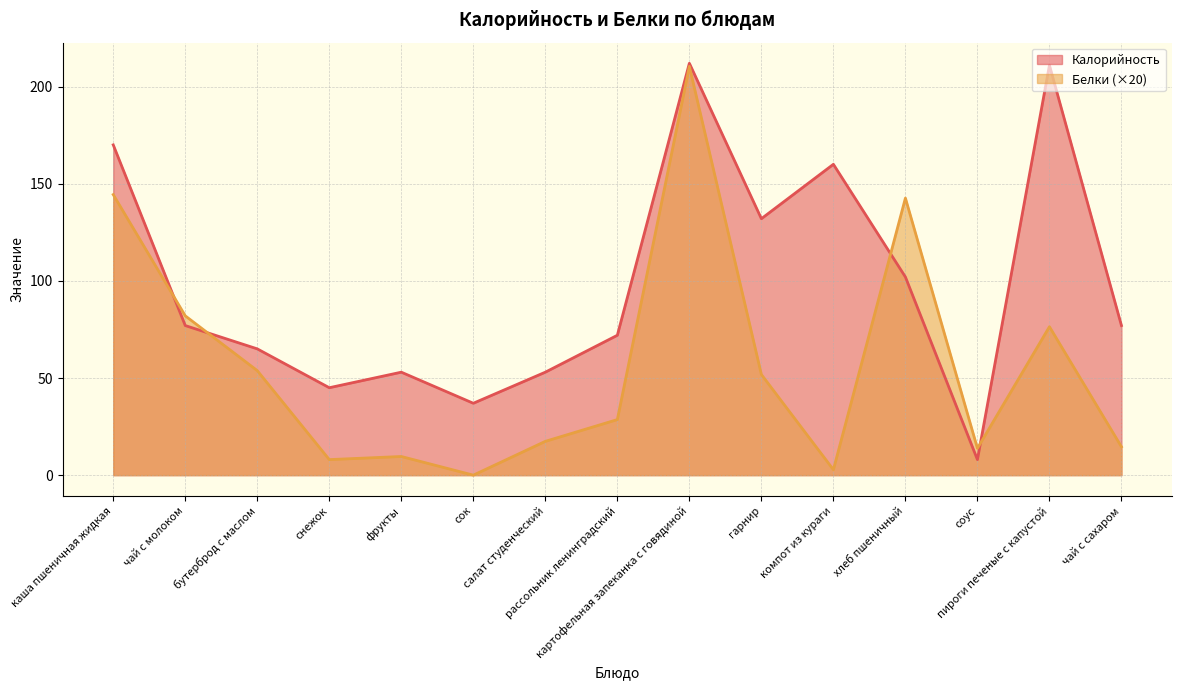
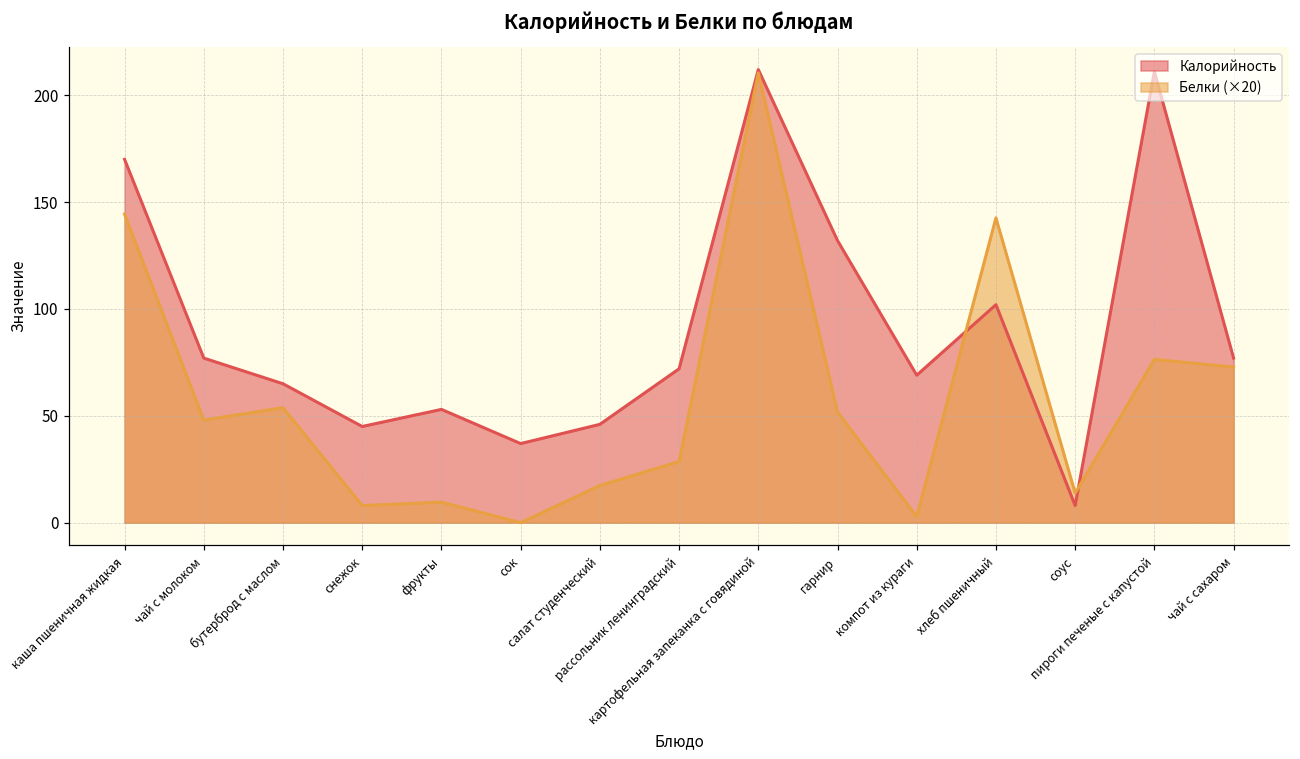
Белки (×20), чай с молоком: 82 -> 48
Калорийность, салат студенческий: 53 -> 46
Калорийность, компот из кураги: 160 -> 69
Белки (×20), чай с сахаром: 15 -> 73
